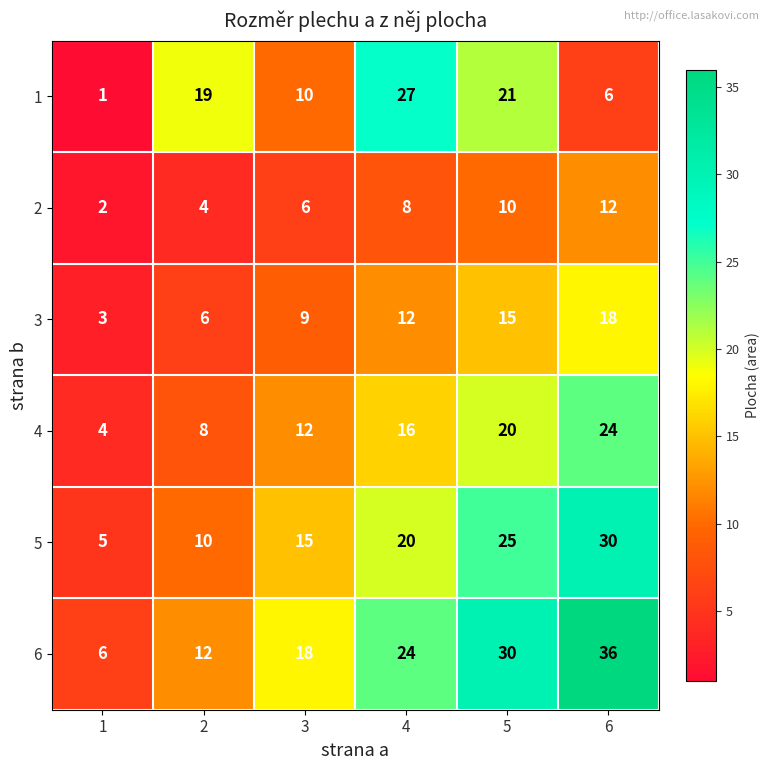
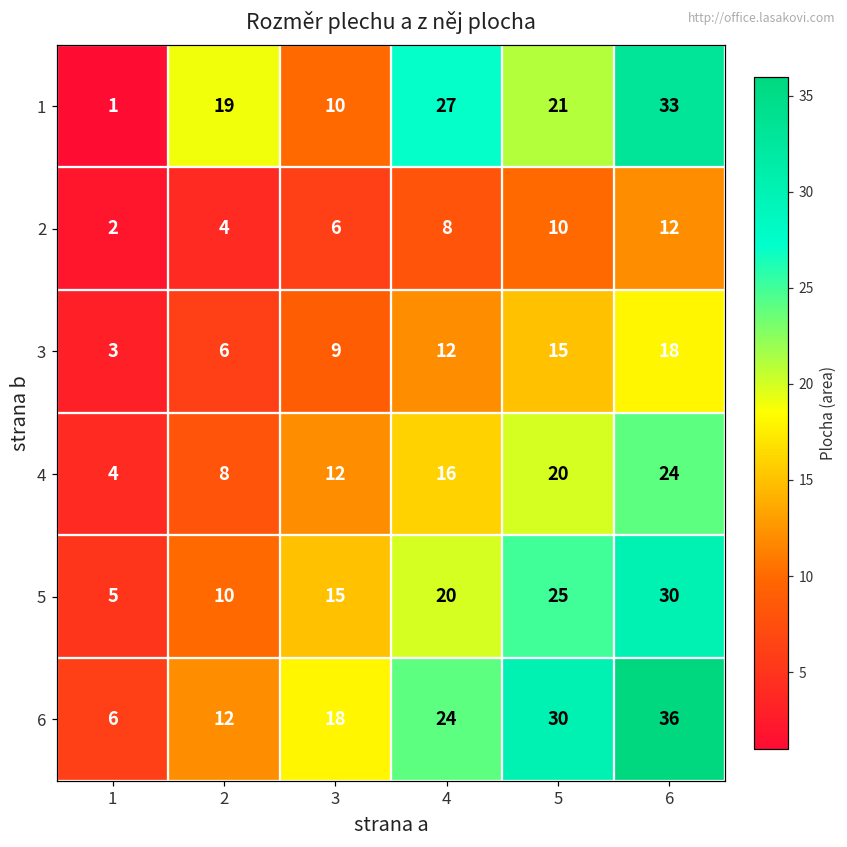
1, 6: 6 -> 33
